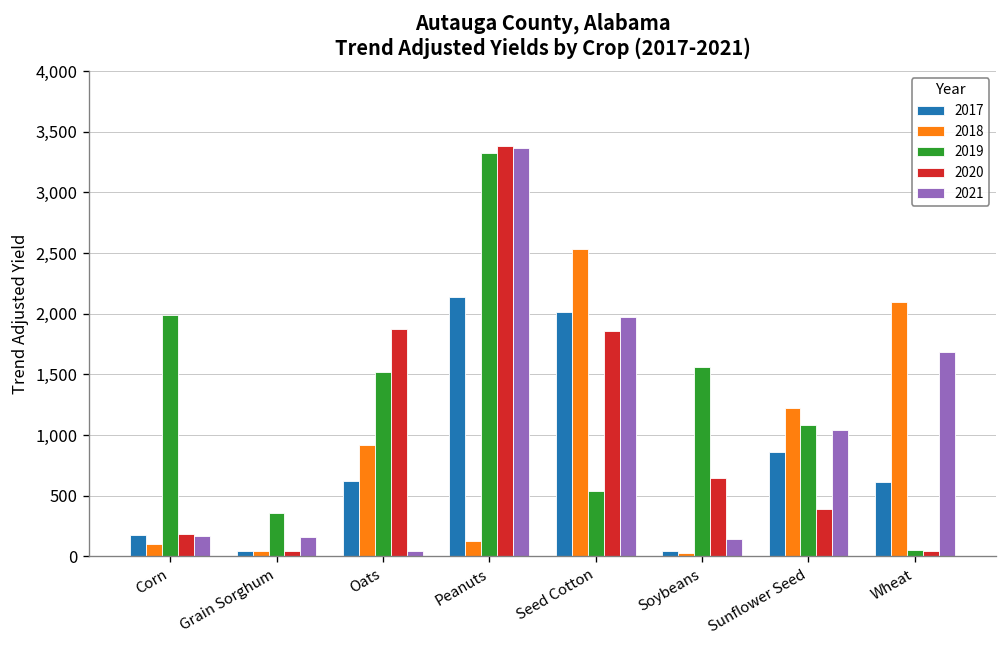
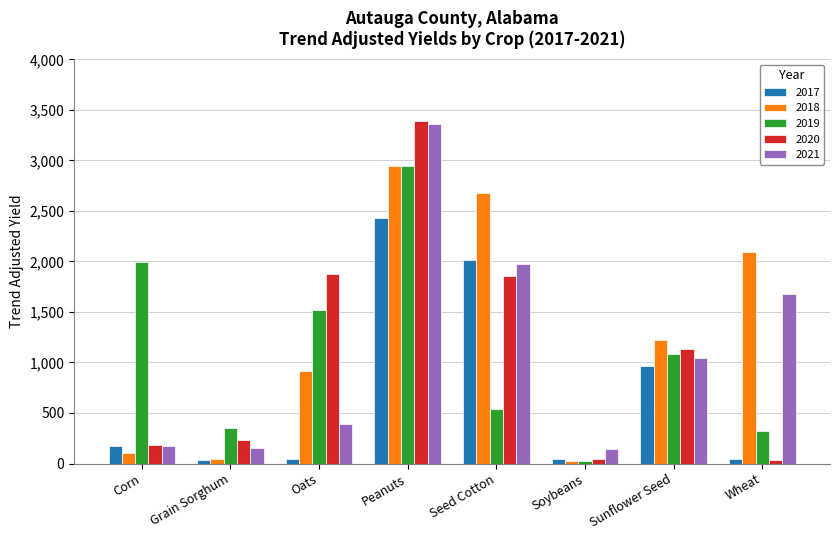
2020, Grain Sorghum: 40 -> 230
2017, Oats: 620 -> 40
2021, Oats: 50 -> 390
2017, Peanuts: 2,140 -> 2,430
2018, Peanuts: 120 -> 2,950
2019, Peanuts: 3,330 -> 2,950
2018, Seed Cotton: 2,530 -> 2,680
2019, Soybeans: 1,560 -> 30
2020, Soybeans: 640 -> 40
2017, Sunflower Seed: 860 -> 960
2020, Sunflower Seed: 390 -> 1,130
2017, Wheat: 620 -> 50
2019, Wheat: 50 -> 320
